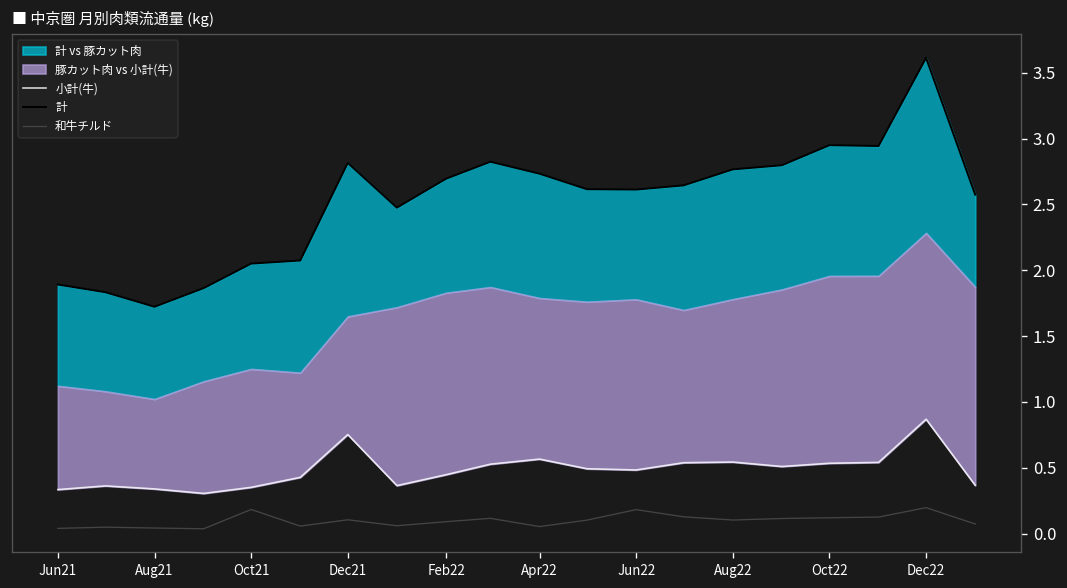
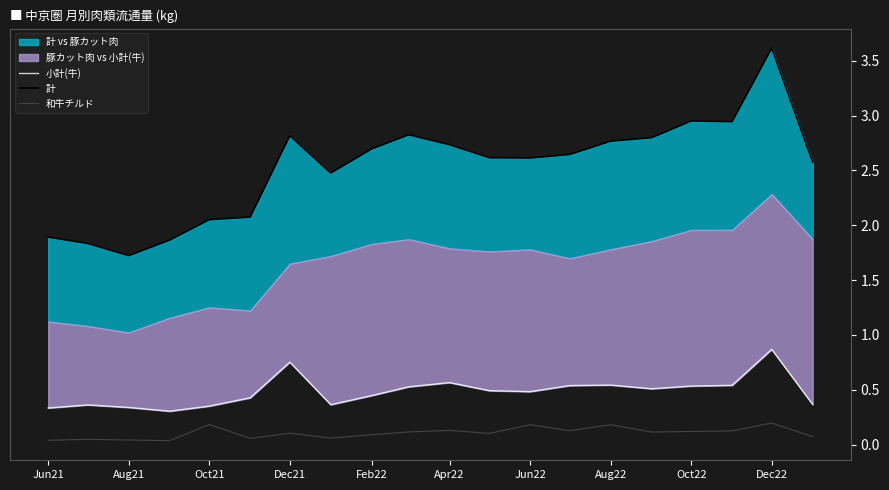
和牛チルド, Apr22: 0.05 -> 0.13
和牛チルド, Aug22: 0.10 -> 0.18
